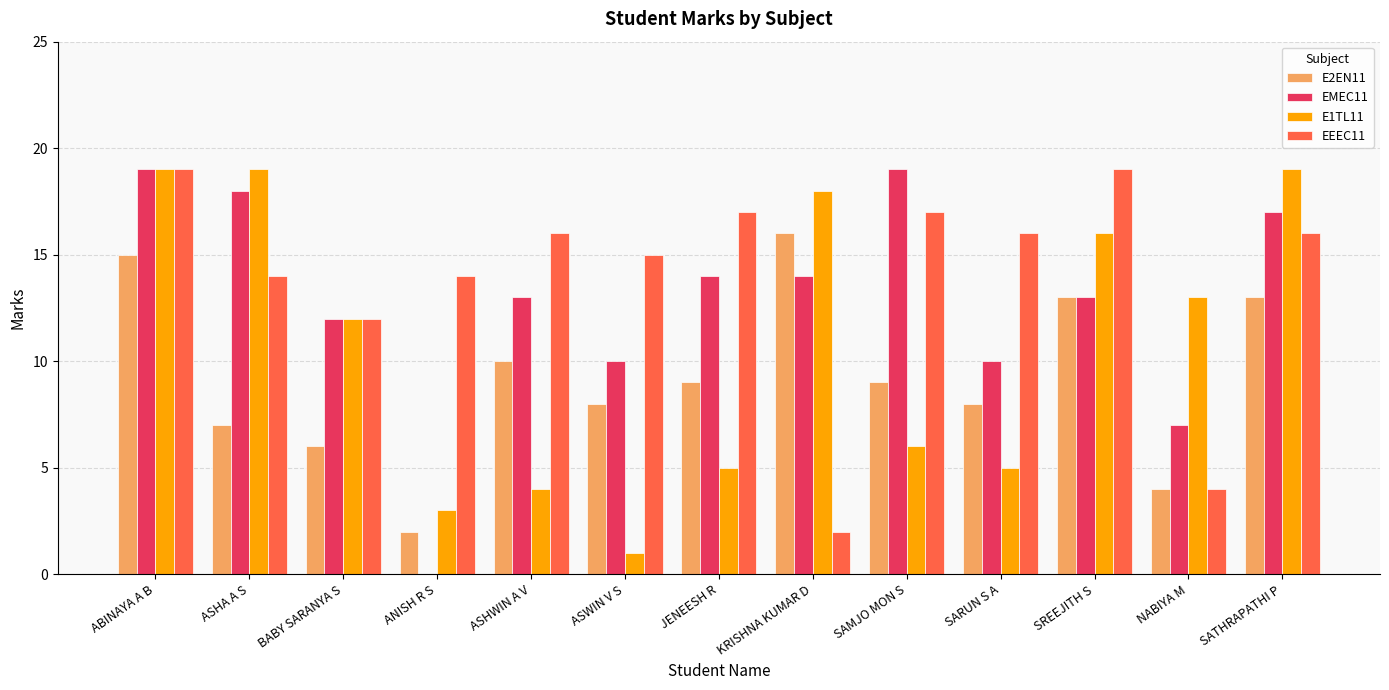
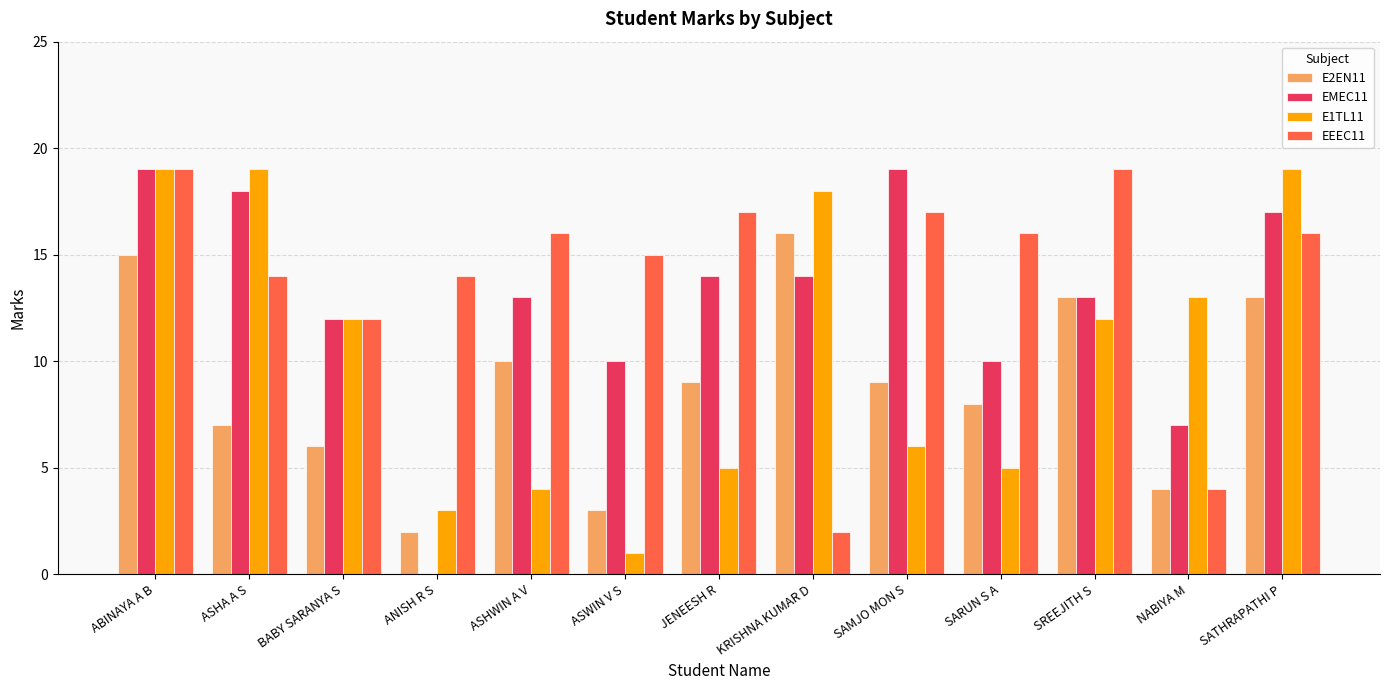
E2EN11, ASWIN V S: 8 -> 3
E1TL11, SREEJITH S: 16 -> 12
